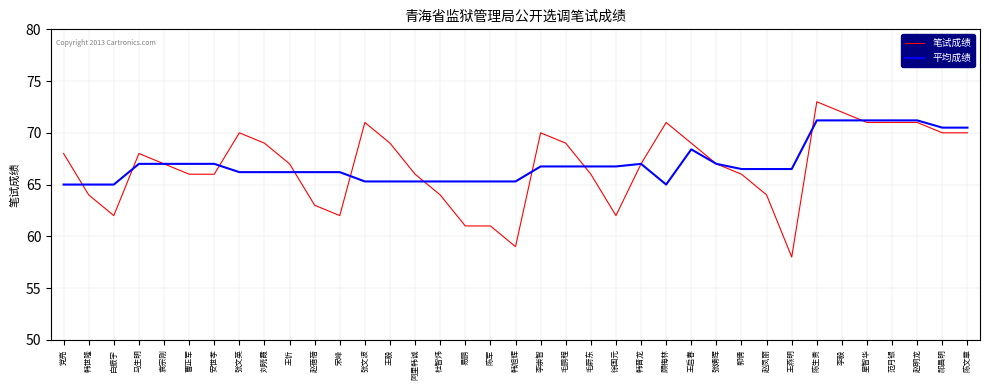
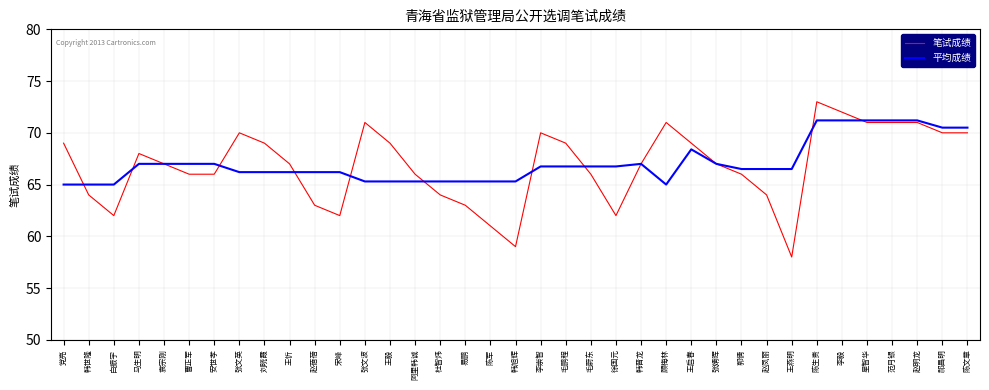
笔试成绩, 党亮: 68 -> 69
笔试成绩, 易鹏: 61 -> 63
